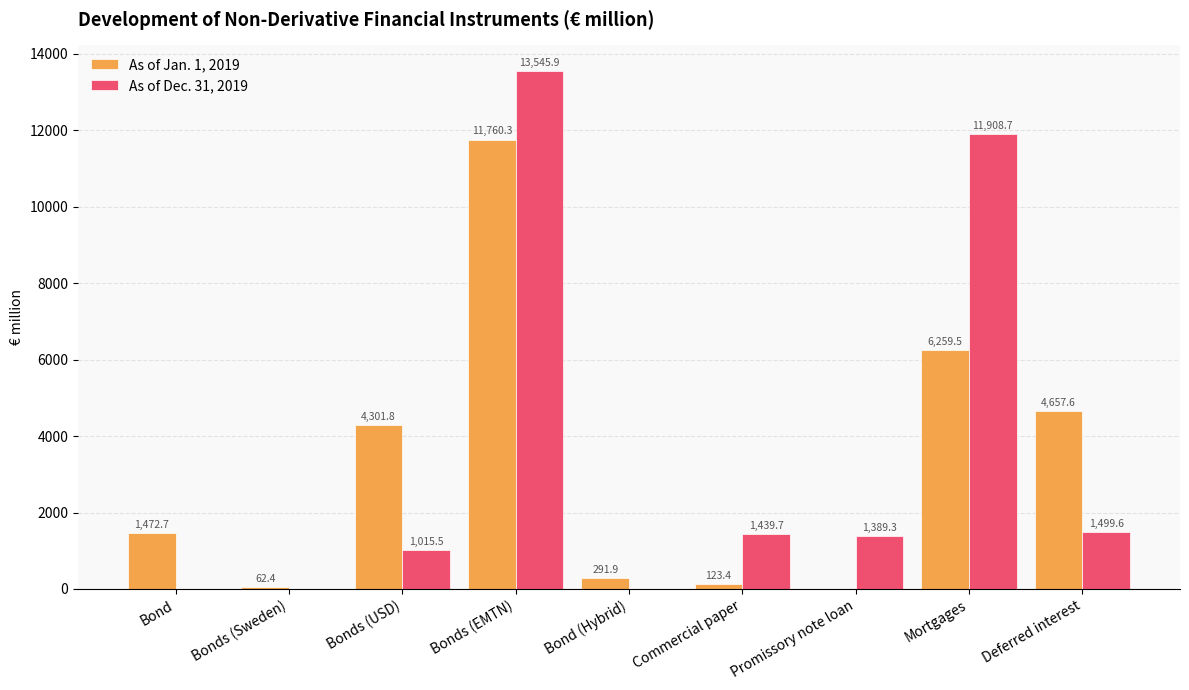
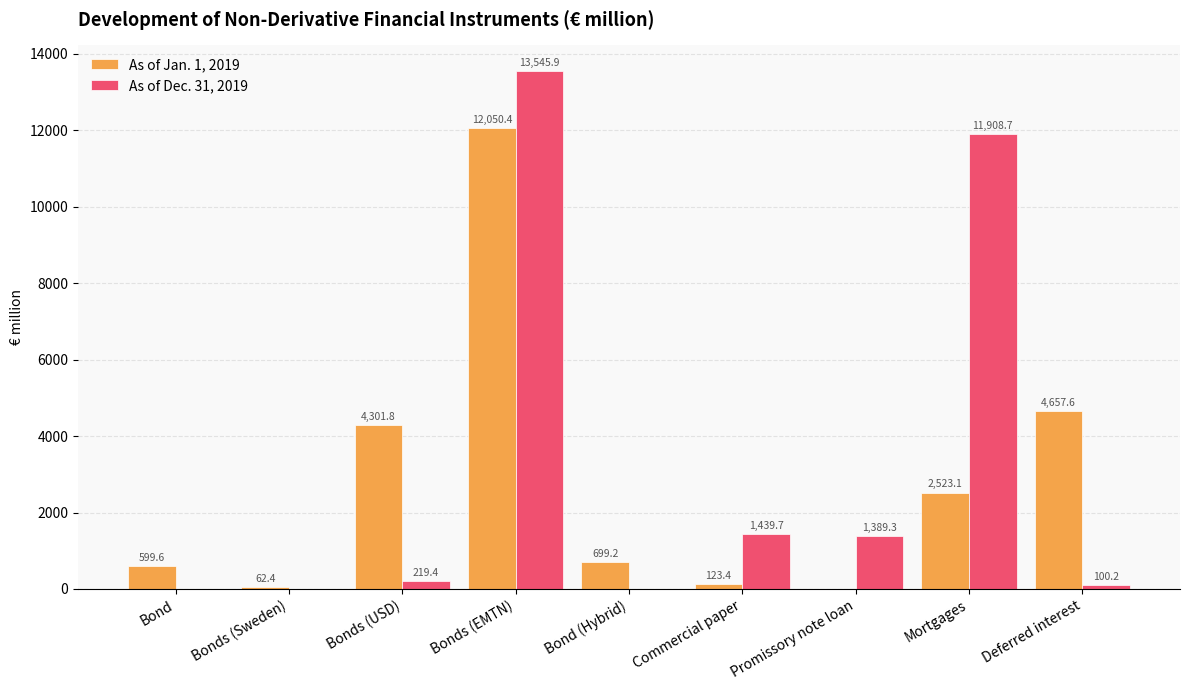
As of Jan. 1, 2019, Bond: 1,472.7 -> 599.6
As of Dec. 31, 2019, Bonds (USD): 1,015.5 -> 219.4
As of Jan. 1, 2019, Bonds (EMTN): 11,760.3 -> 12,050.4
As of Jan. 1, 2019, Bond (Hybrid): 291.9 -> 699.2
As of Jan. 1, 2019, Mortgages: 6,259.5 -> 2,523.1
As of Dec. 31, 2019, Deferred interest: 1,499.6 -> 100.2
